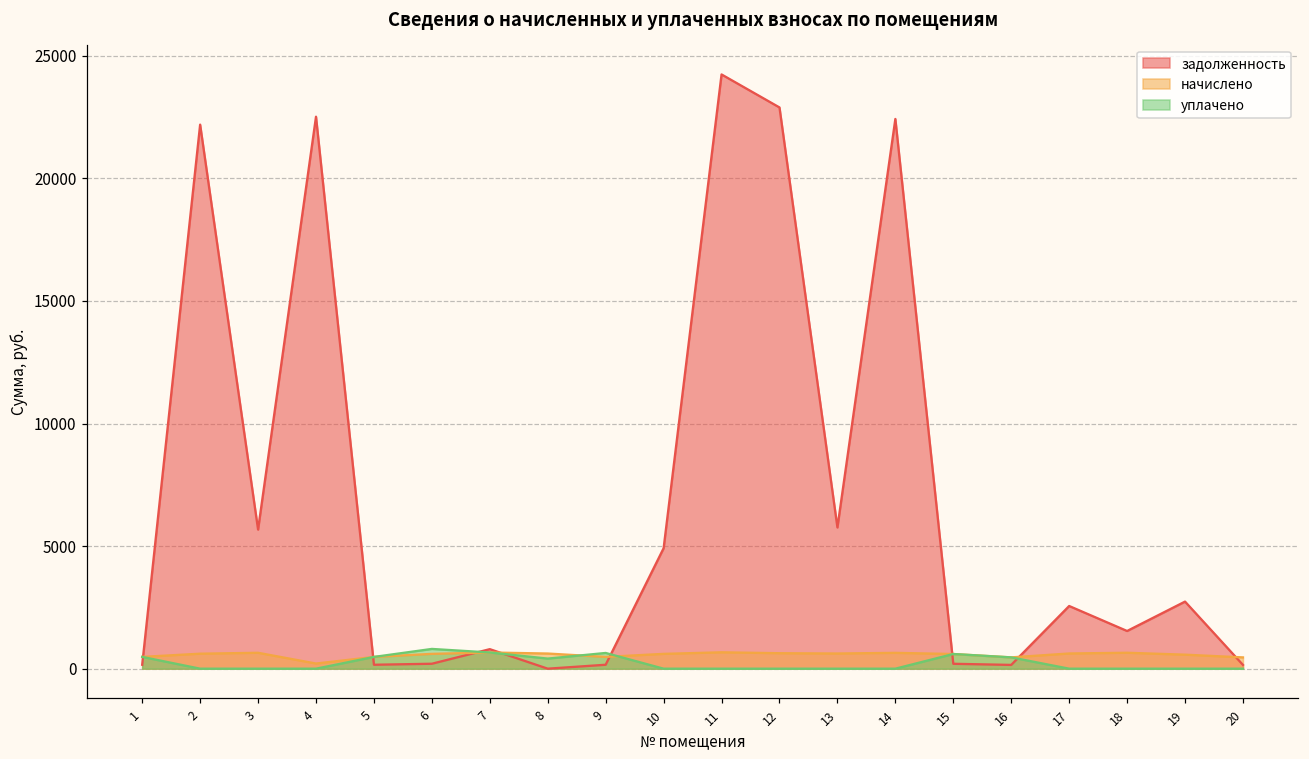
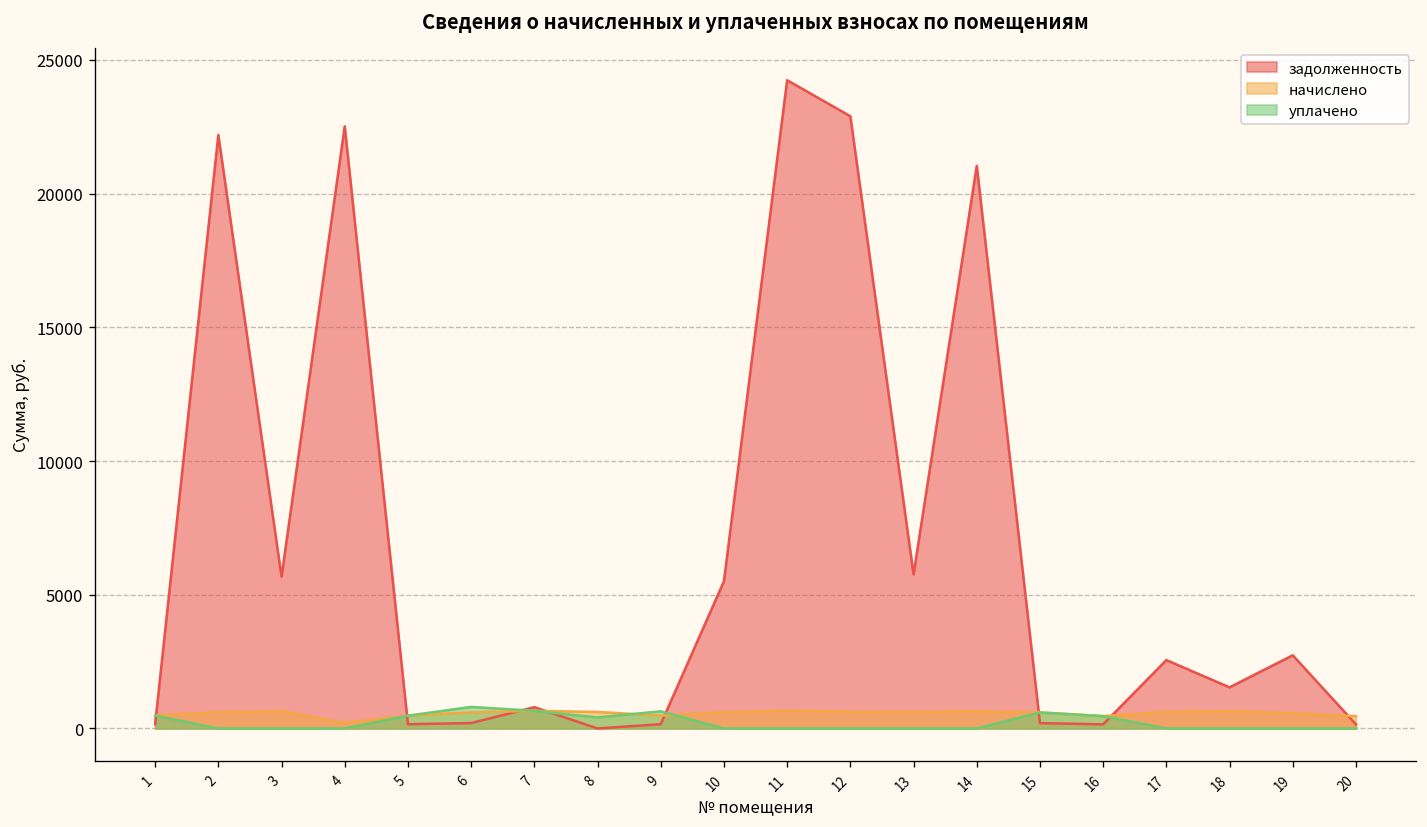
задолженность, 10: 4900 -> 5500
задолженность, 14: 22400 -> 21000
